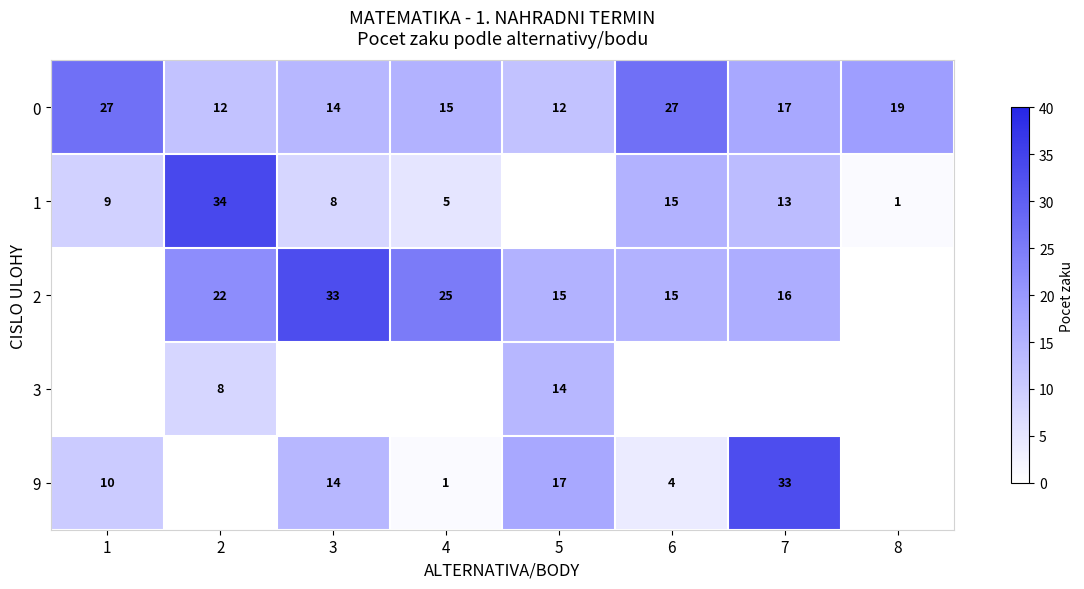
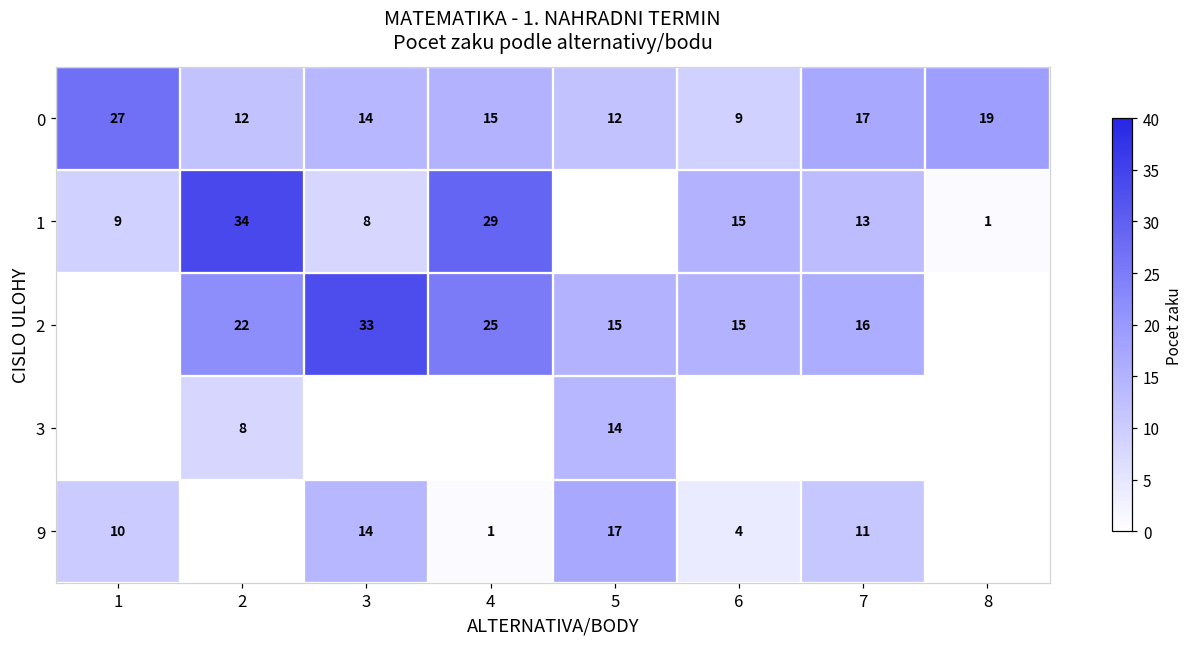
0, 6: 27 -> 9
1, 4: 5 -> 29
9, 7: 33 -> 11
